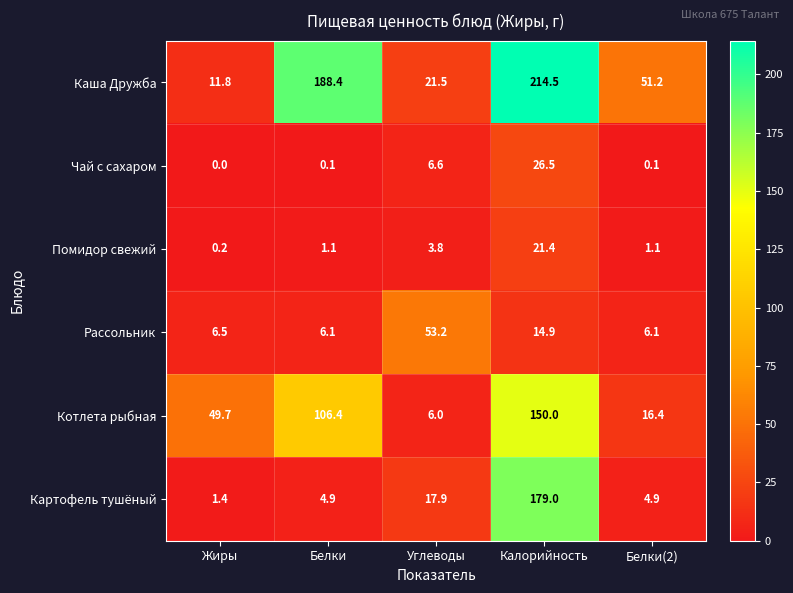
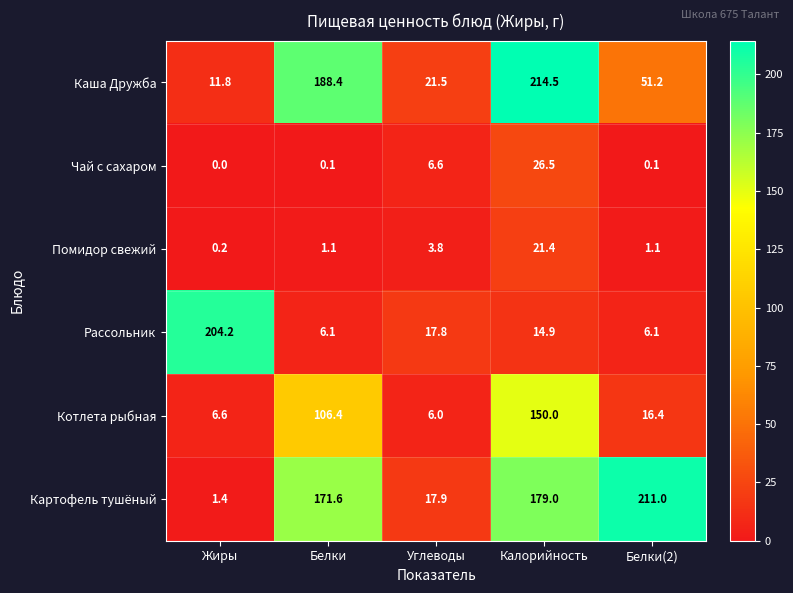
Рассольник, Жиры: 6.5 -> 204.2
Рассольник, Углеводы: 53.2 -> 17.8
Котлета рыбная, Жиры: 49.7 -> 6.6
Картофель тушёный, Белки: 4.9 -> 171.6
Картофель тушёный, Белки(2): 4.9 -> 211.0
